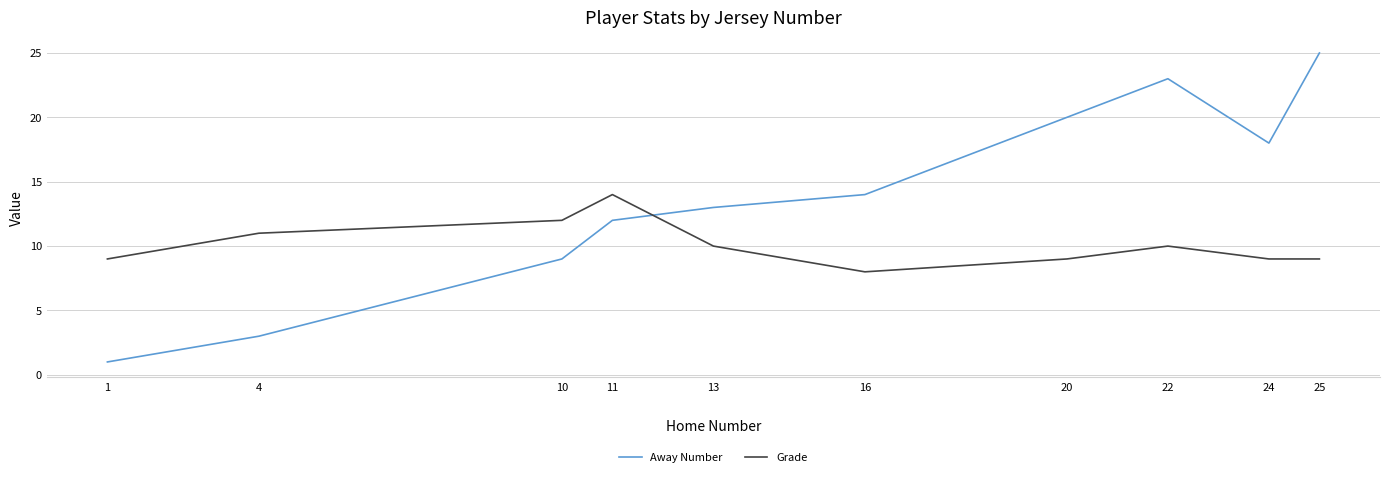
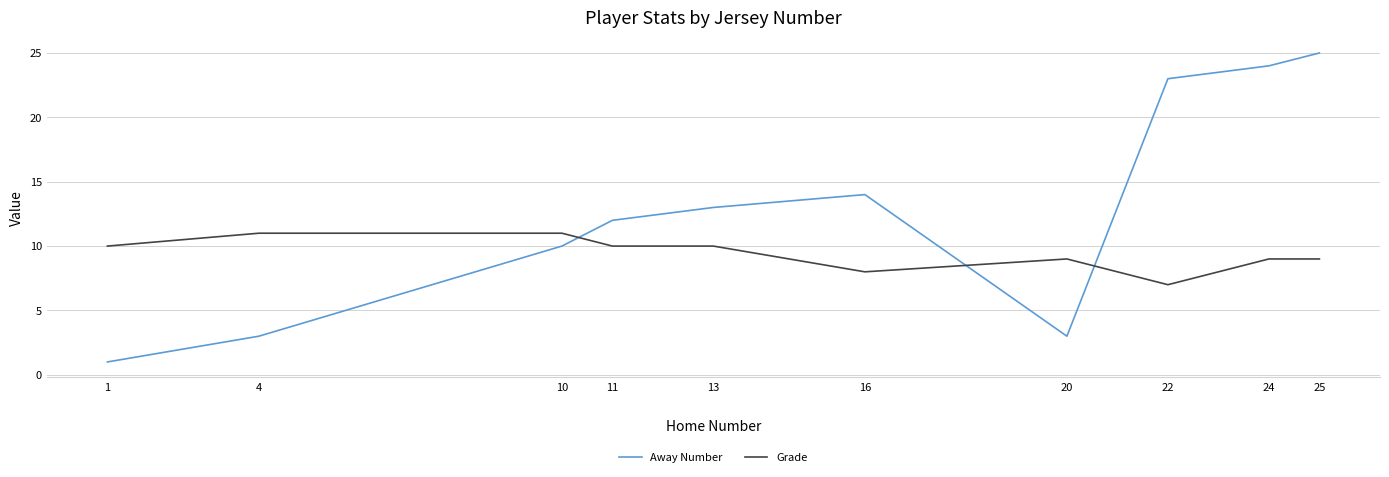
Grade, 1: 9 -> 10
Away Number, 10: 9 -> 10
Grade, 10: 12 -> 11
Grade, 11: 14 -> 10
Away Number, 20: 20 -> 3
Grade, 22: 10 -> 7
Away Number, 24: 18 -> 24
